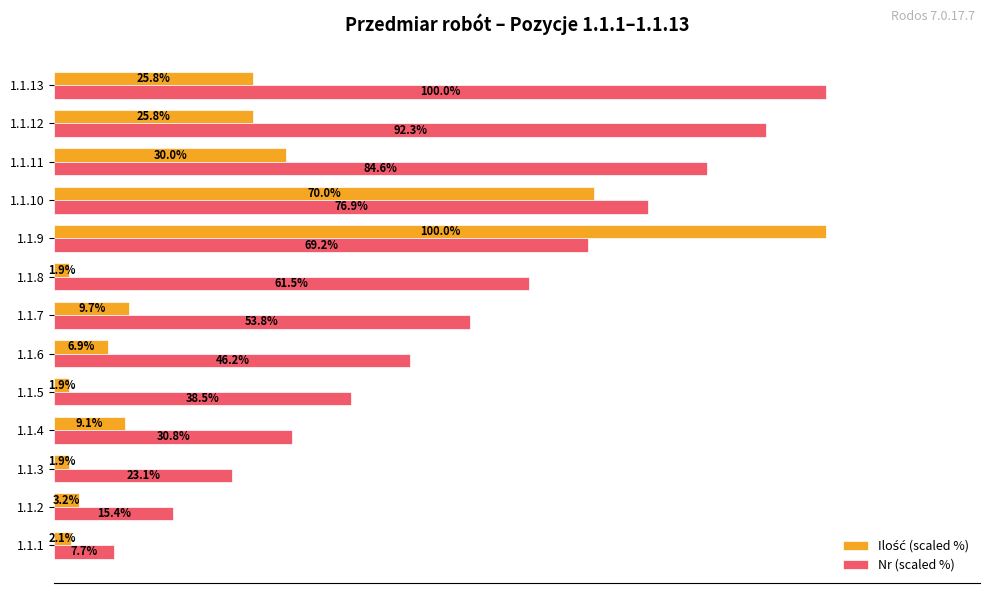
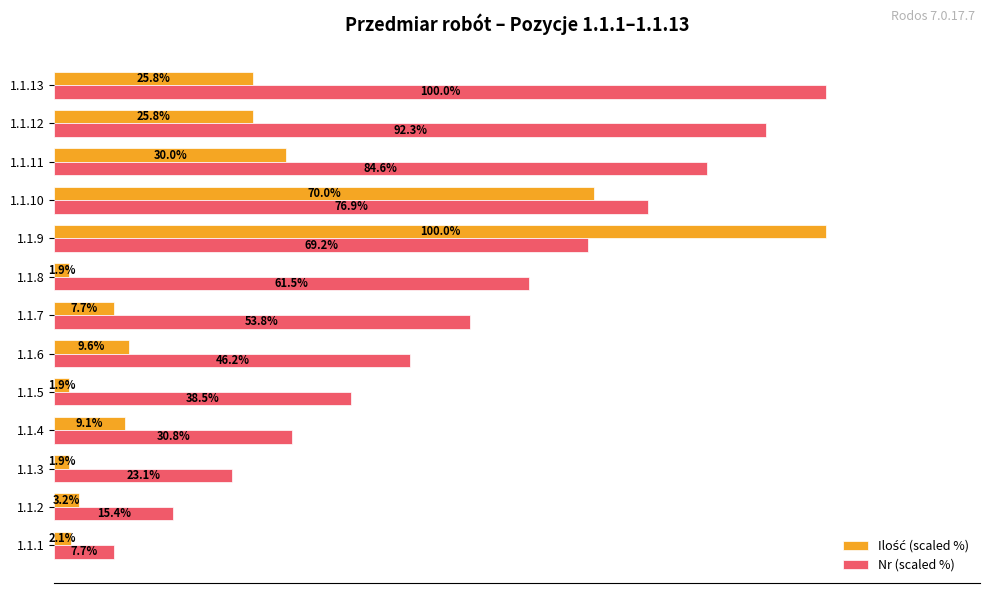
Ilość (scaled %), 1.1.7: 9.7% -> 7.7%
Ilość (scaled %), 1.1.6: 6.9% -> 9.6%
